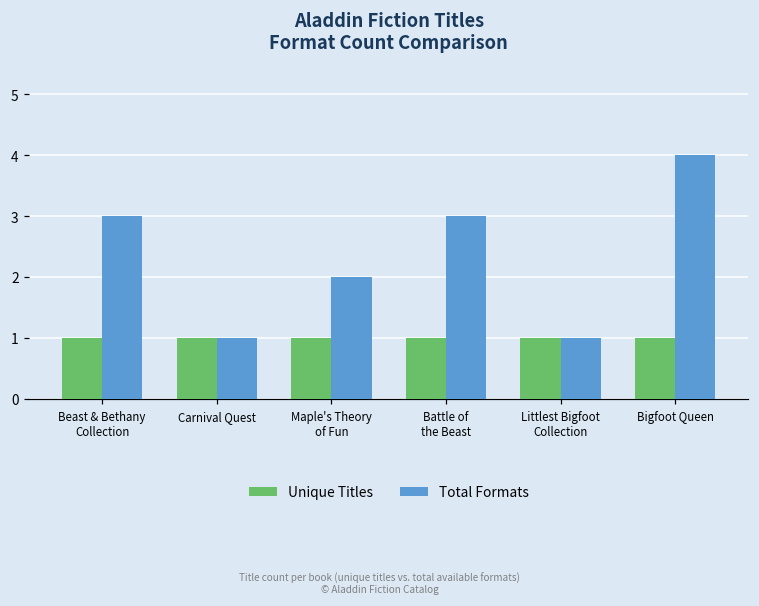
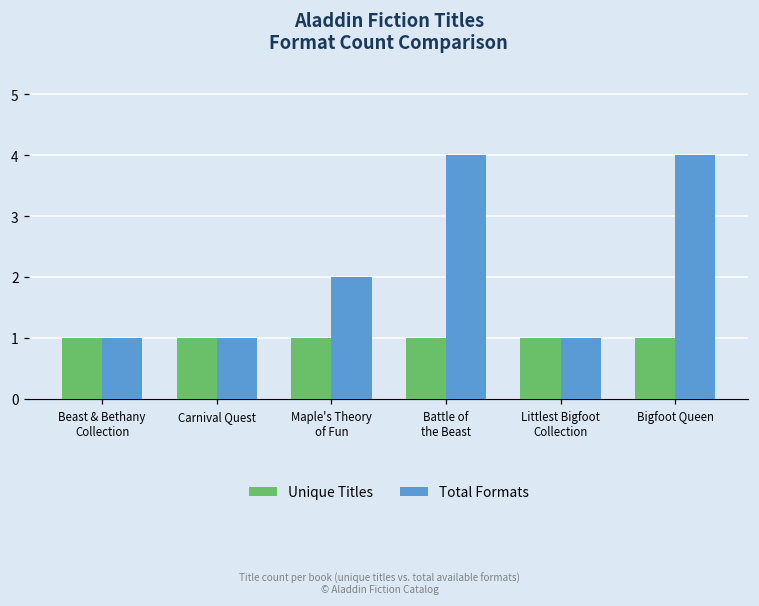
Total Formats, Beast & Bethany Collection: 3 -> 1
Total Formats, Battle of the Beast: 3 -> 4
